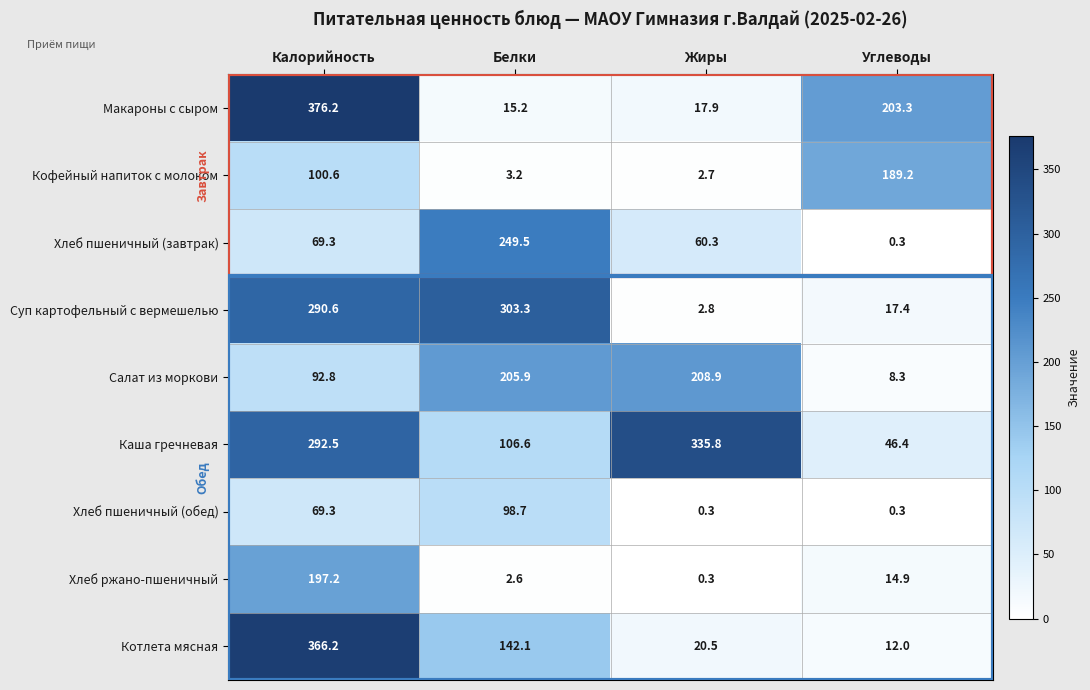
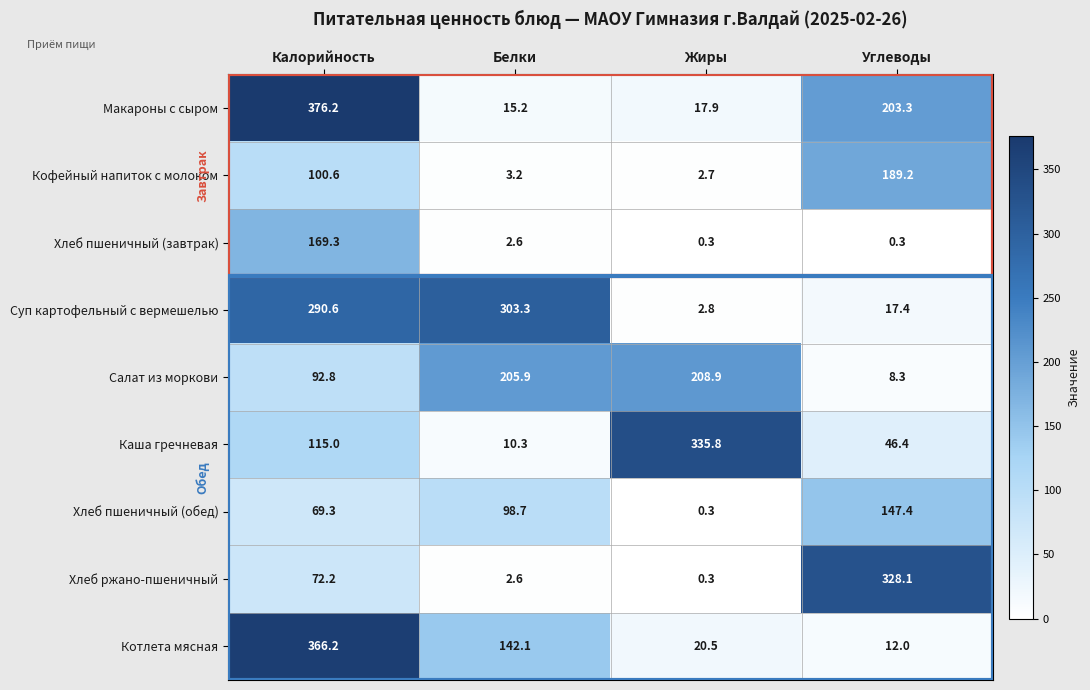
Хлеб пшеничный (завтрак), Калорийность: 69.3 -> 169.3
Хлеб пшеничный (завтрак), Белки: 249.5 -> 2.6
Хлеб пшеничный (завтрак), Жиры: 60.3 -> 0.3
Каша гречневая, Калорийность: 292.5 -> 115.0
Каша гречневая, Белки: 106.6 -> 10.3
Хлеб пшеничный (обед), Углеводы: 0.3 -> 147.4
Хлеб ржано-пшеничный, Калорийность: 197.2 -> 72.2
Хлеб ржано-пшеничный, Углеводы: 14.9 -> 328.1
